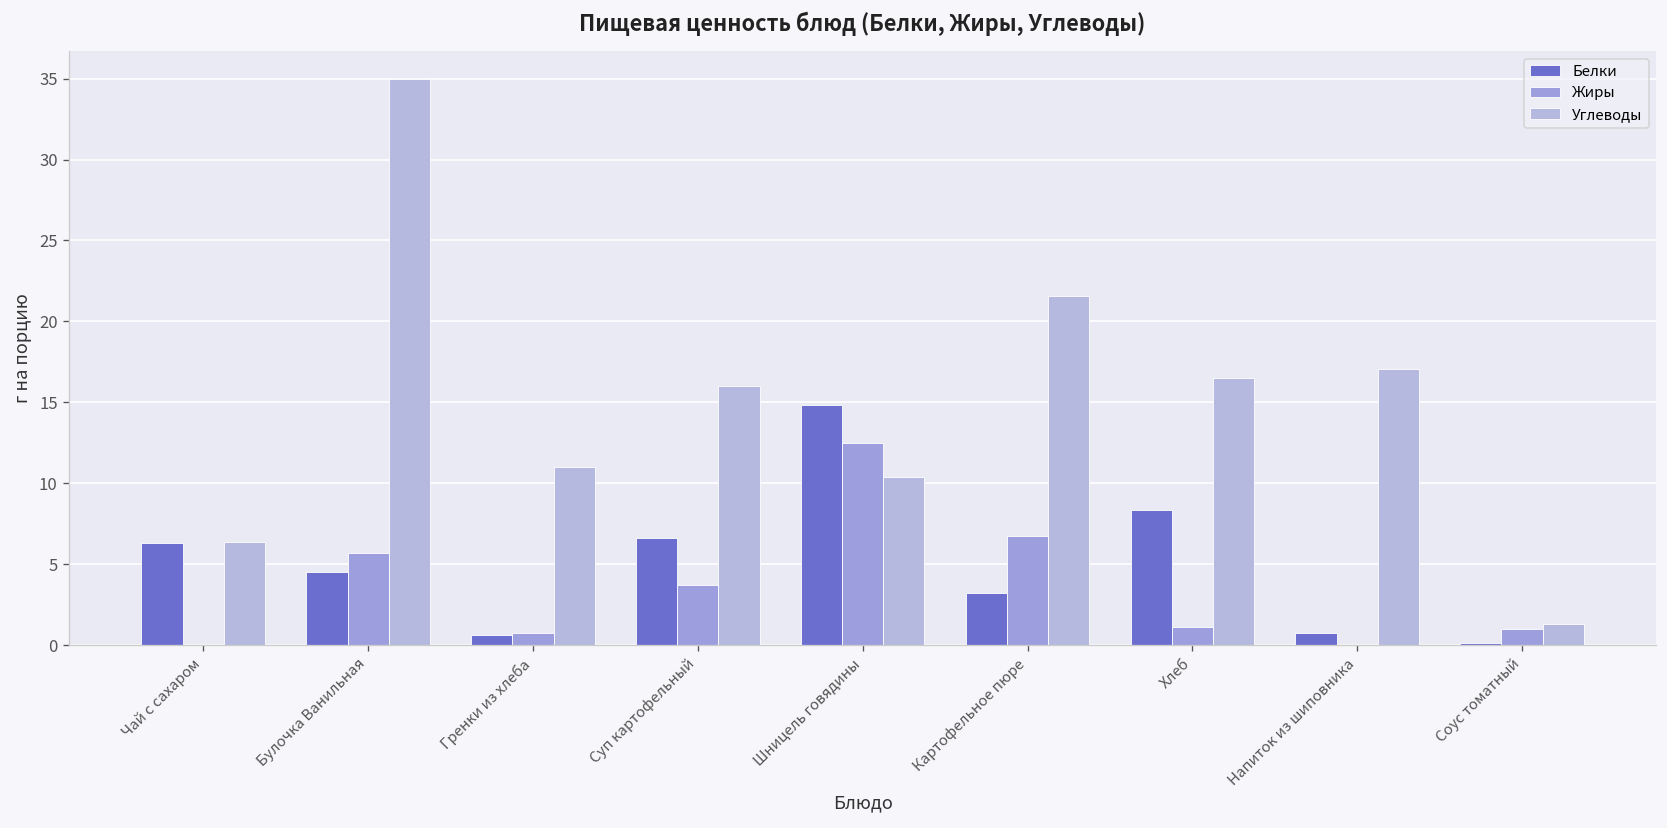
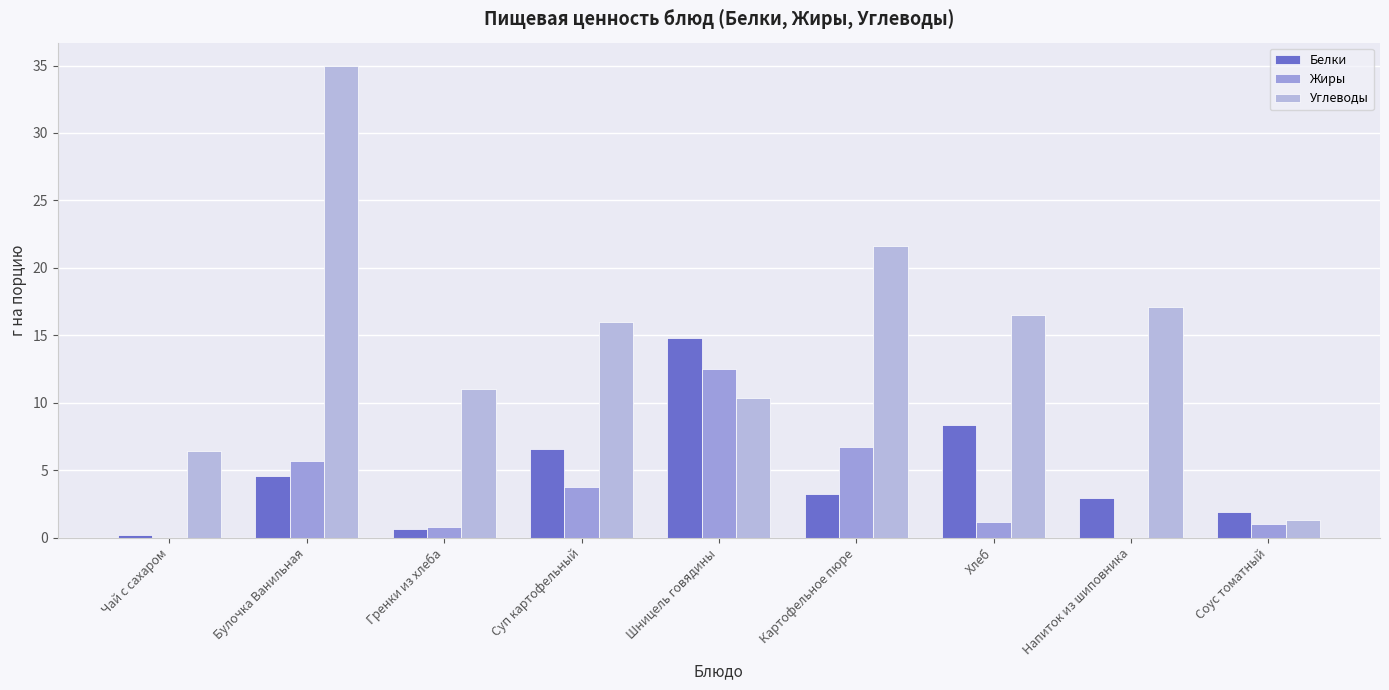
Белки, Чай с сахаром: 6.3 -> 0.2
Белки, Напиток из шиповника: 0.7 -> 2.9
Белки, Соус томатный: 0.2 -> 1.9
